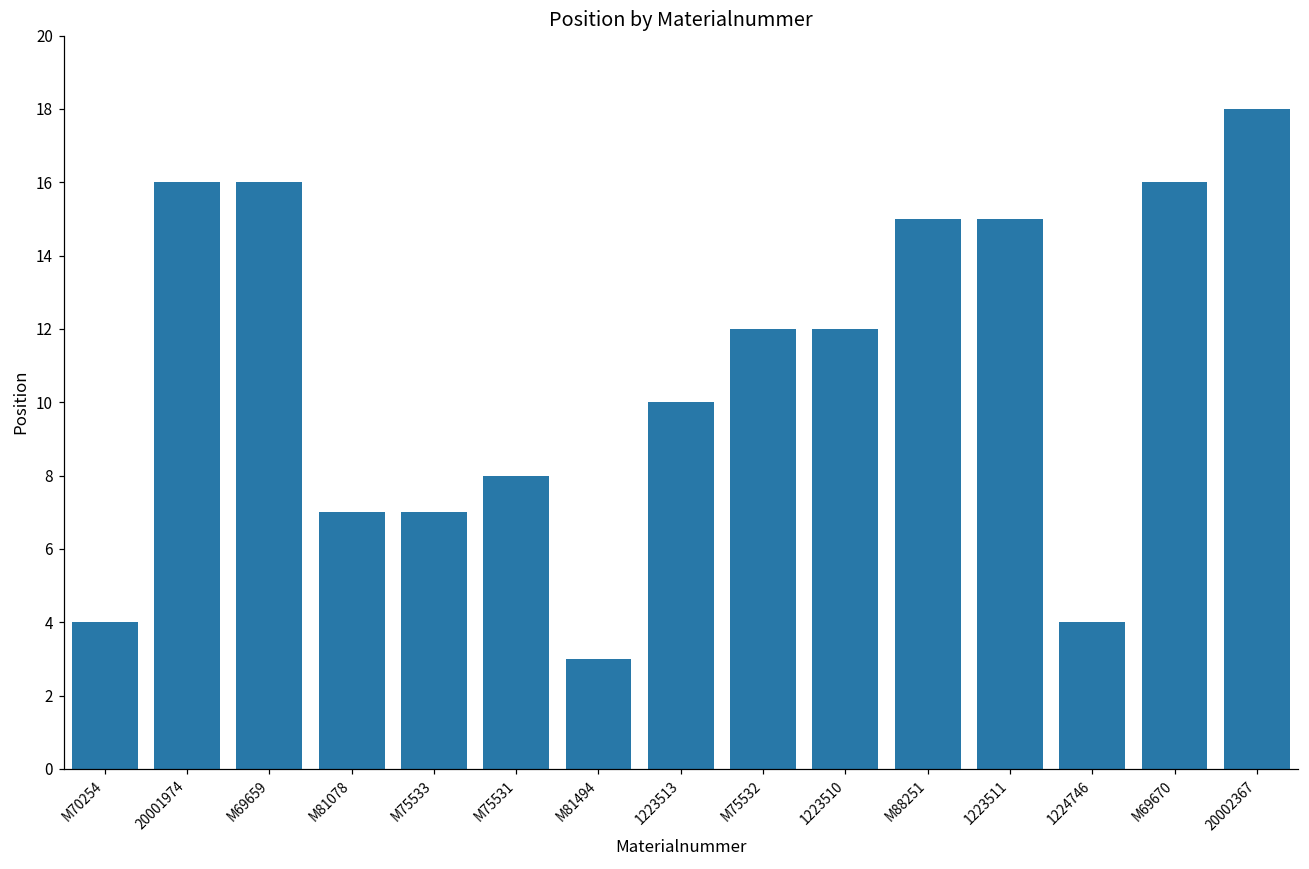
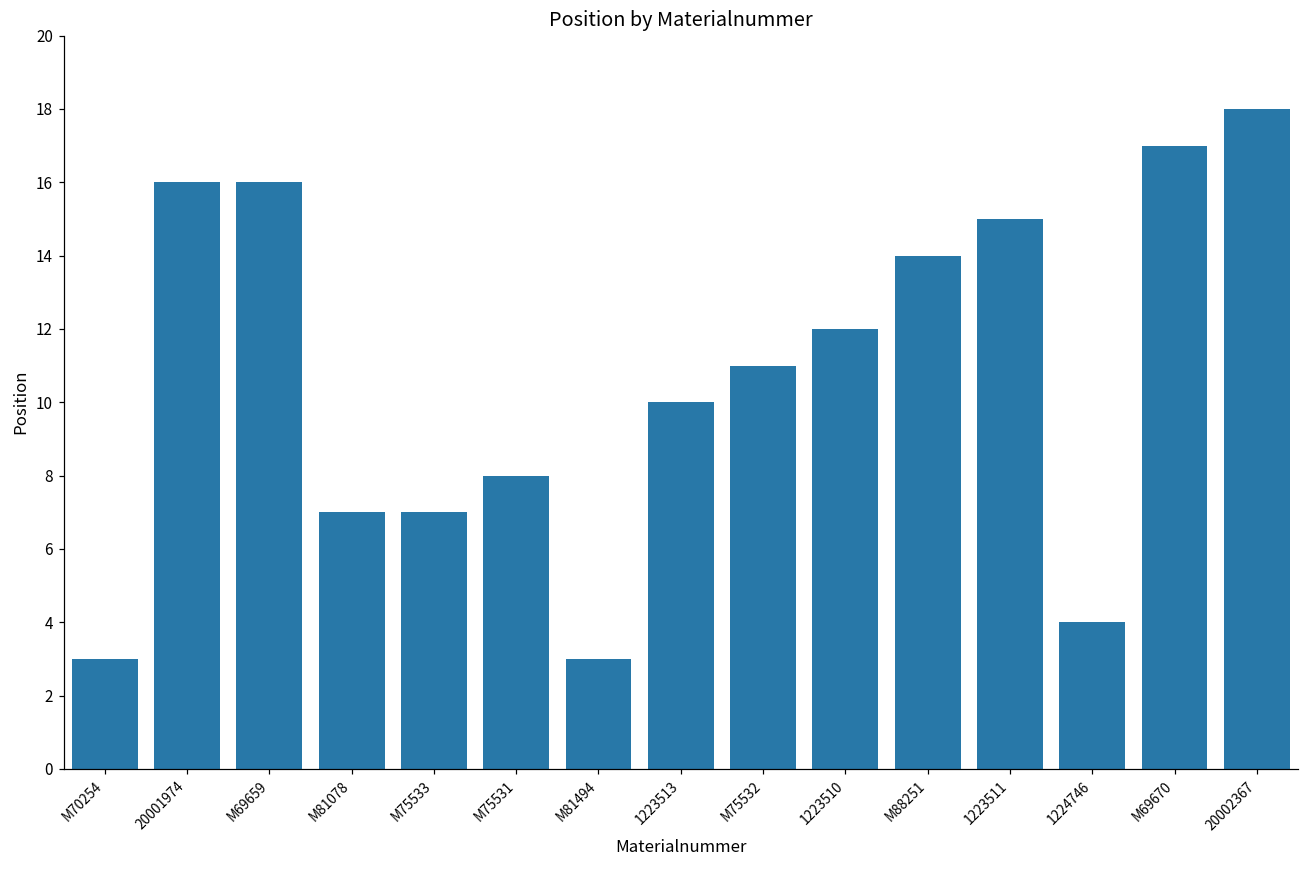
M70254: 4 -> 3
M75532: 12 -> 11
M88251: 15 -> 14
M69670: 16 -> 17
